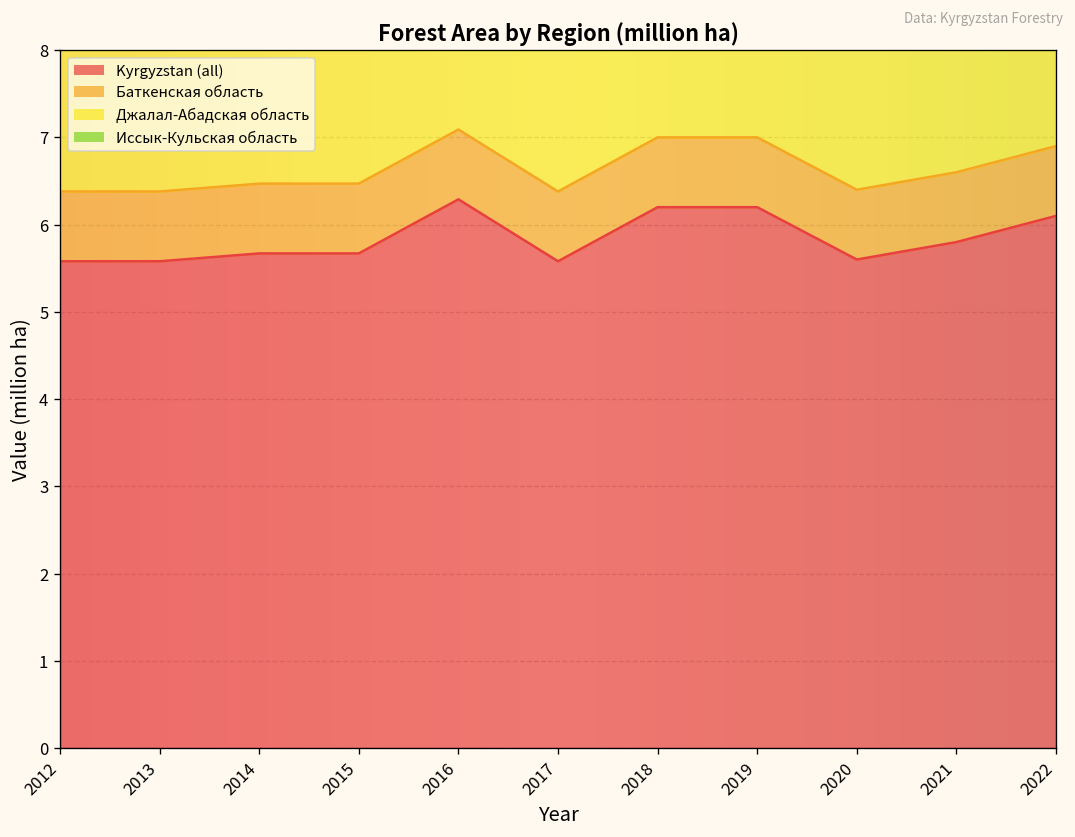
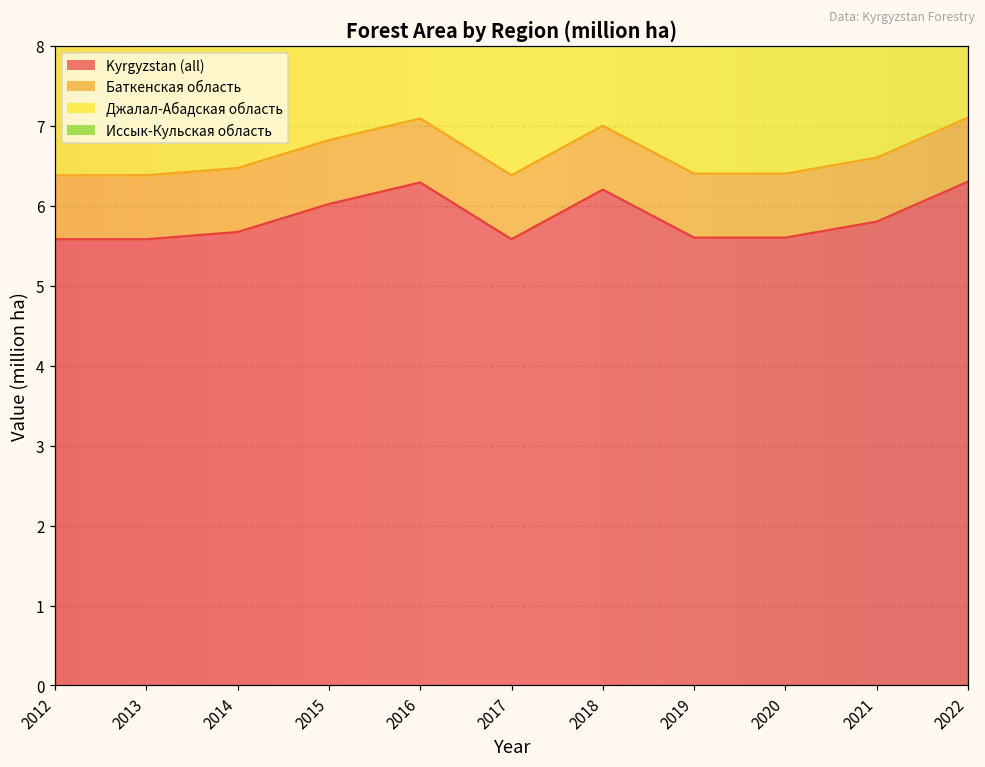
Kyrgyzstan (all), 2015: 5.7 -> 6.0
Kyrgyzstan (all), 2019: 6.2 -> 5.6
Kyrgyzstan (all), 2022: 6.1 -> 6.3
